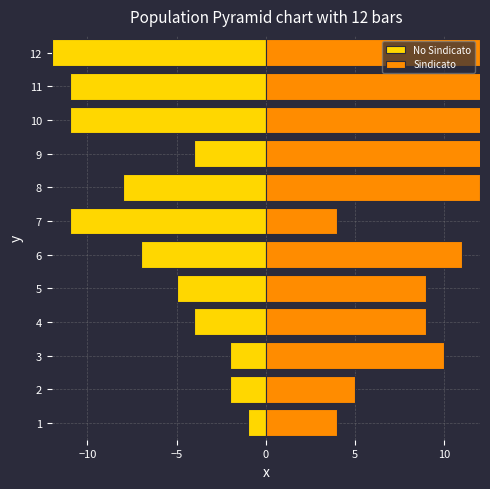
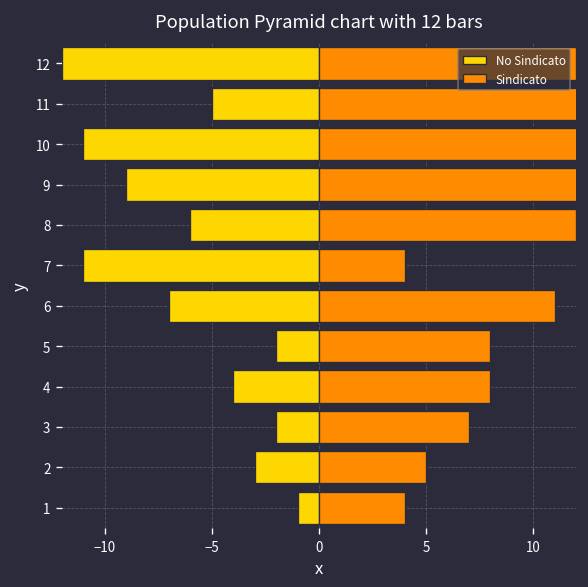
No Sindicato, 11: -11.0 -> -5.0
No Sindicato, 9: -4.0 -> -9.0
No Sindicato, 8: -8.0 -> -6.0
No Sindicato, 5: -5.0 -> -2.0
Sindicato, 5: 9 -> 8
Sindicato, 4: 9 -> 8
Sindicato, 3: 10 -> 7
No Sindicato, 2: -2.0 -> -3.0
